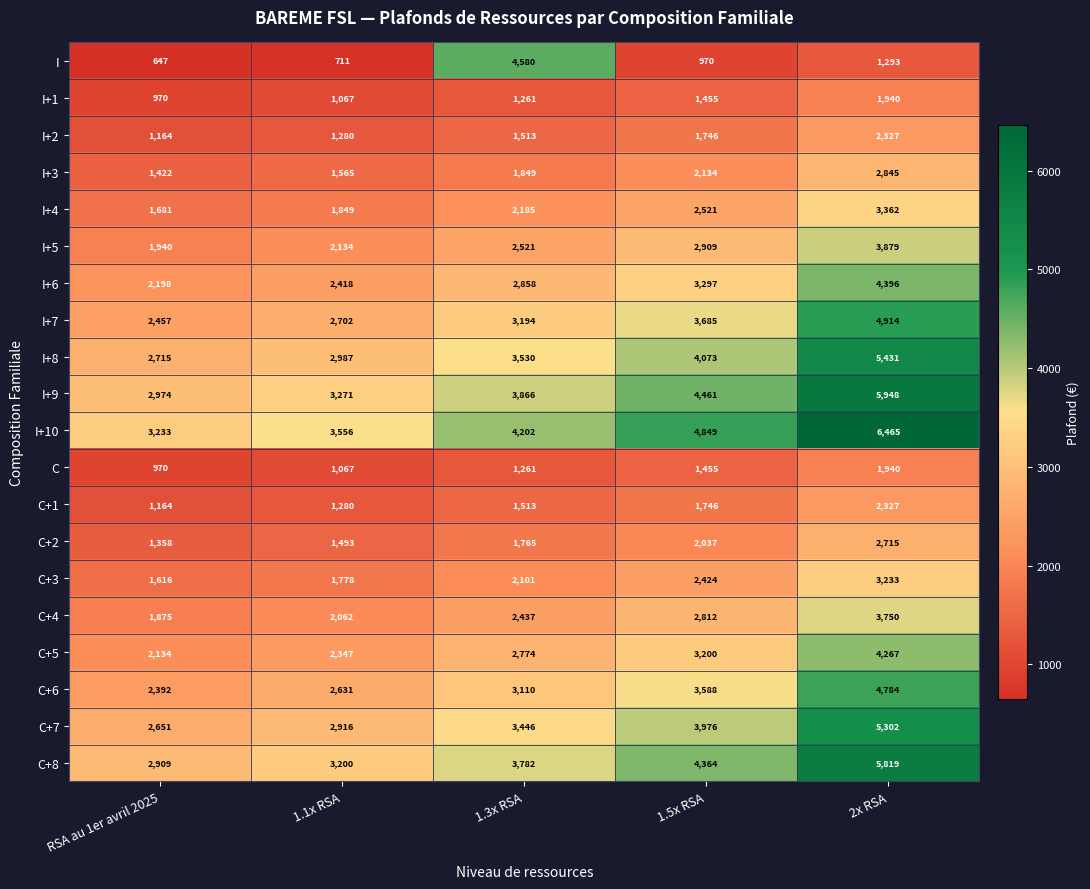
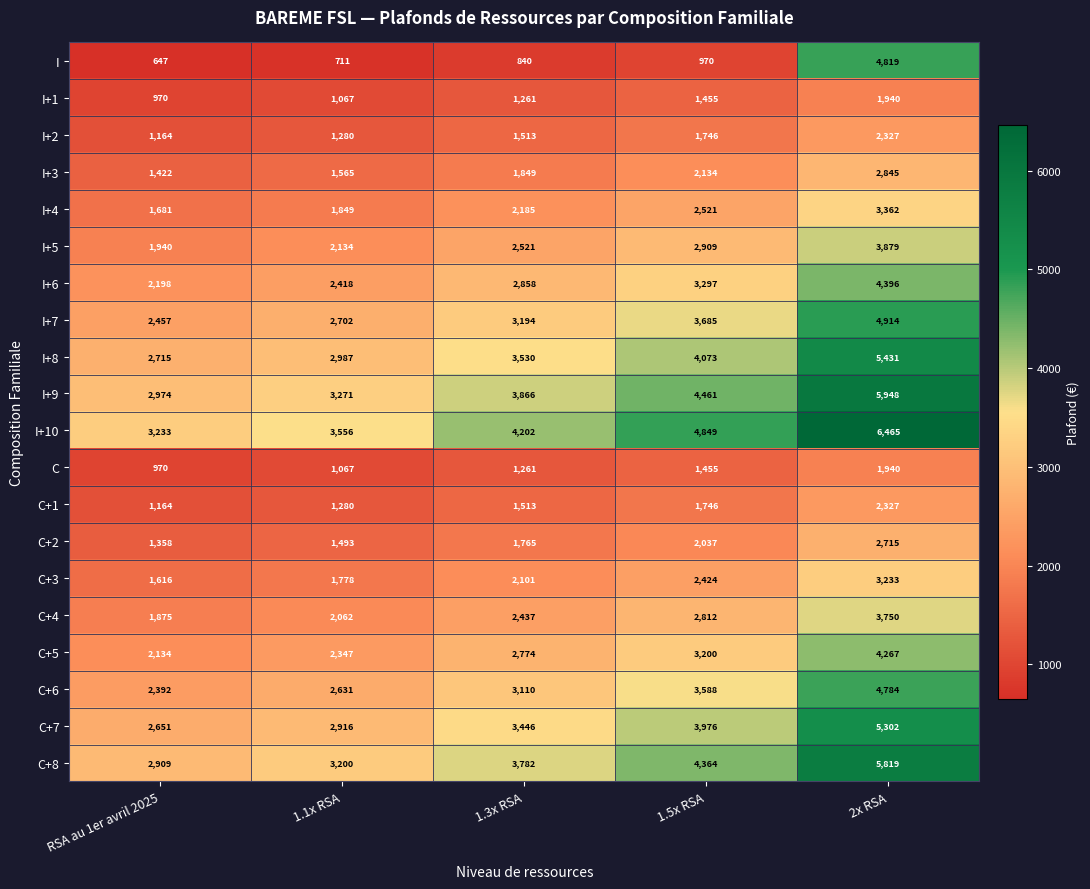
I, 1.3x RSA: 4,580 -> 840
I, 2x RSA: 1,293 -> 4,819
